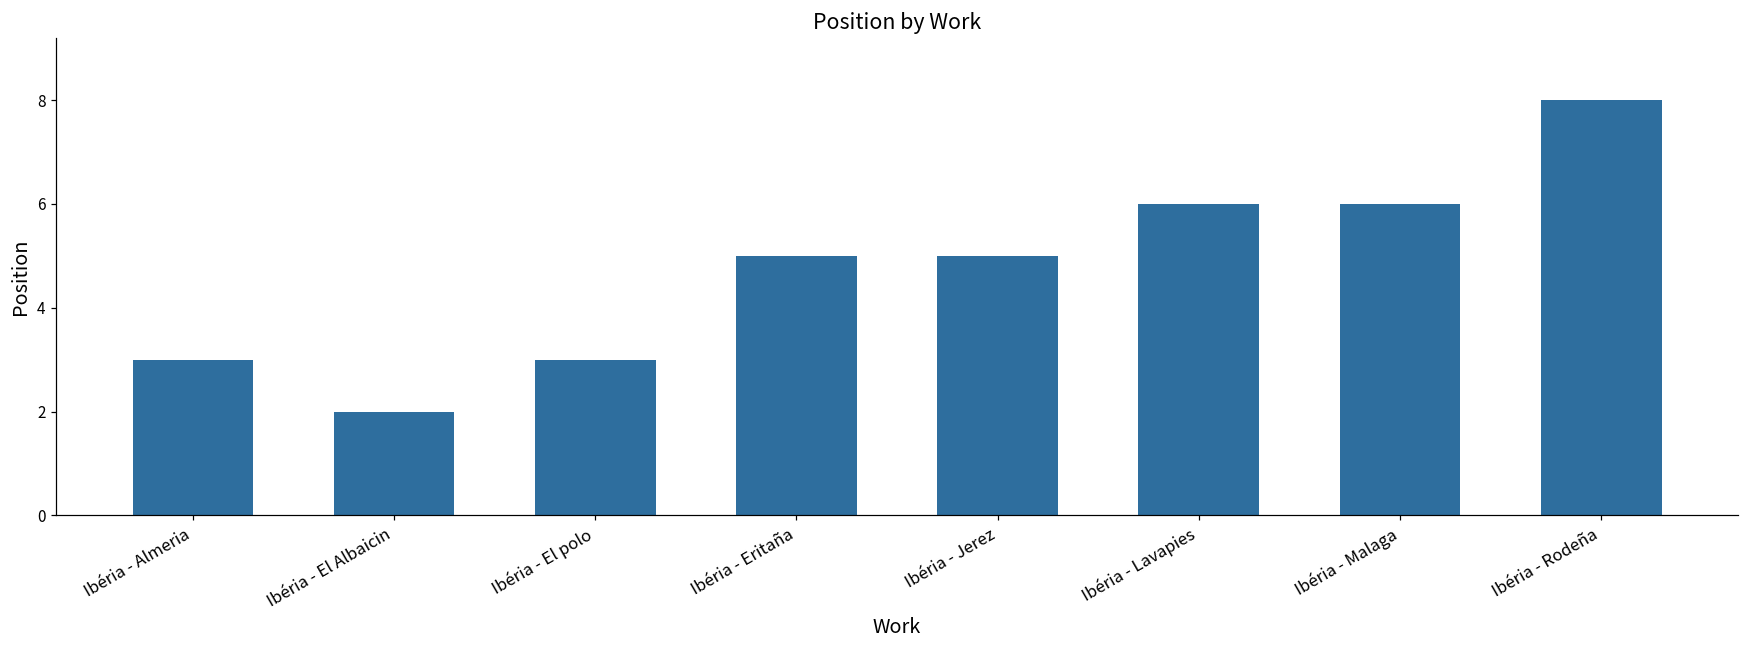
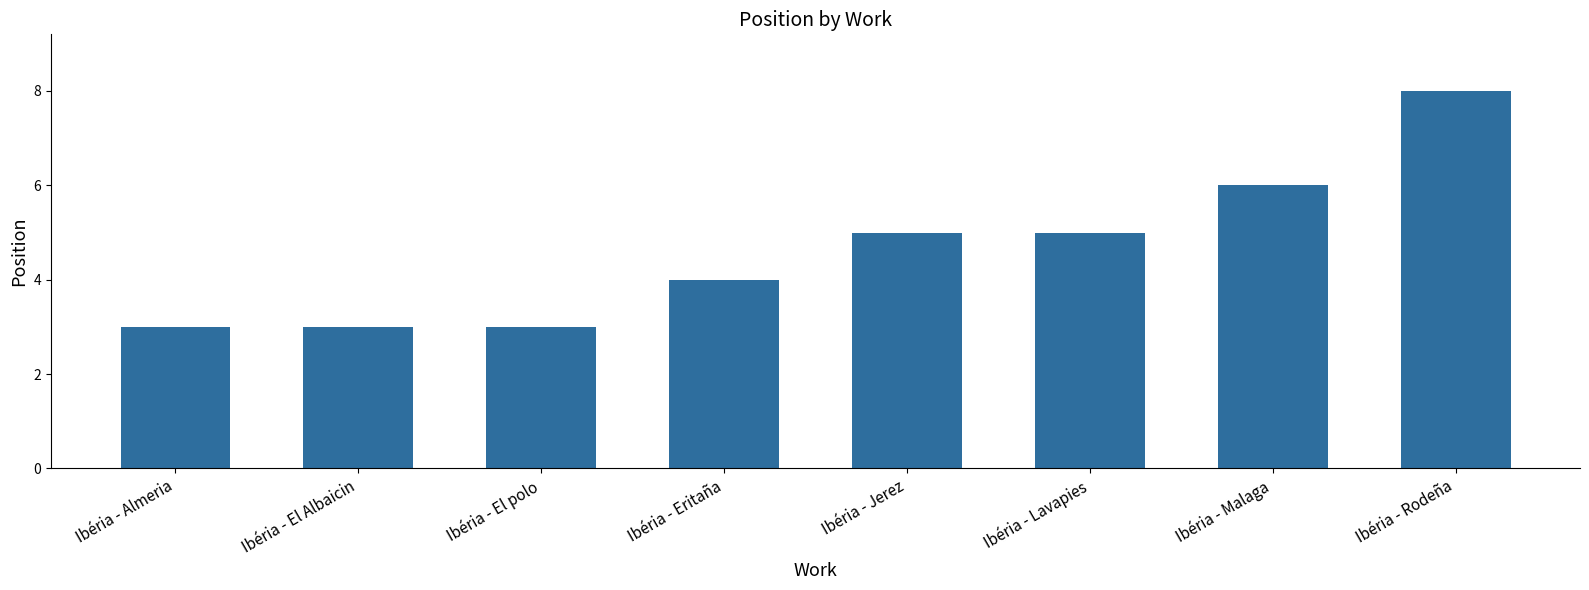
Ibéria - El Albaicin: 2 -> 3
Ibéria - Eritaña: 5 -> 4
Ibéria - Lavapies: 6 -> 5
